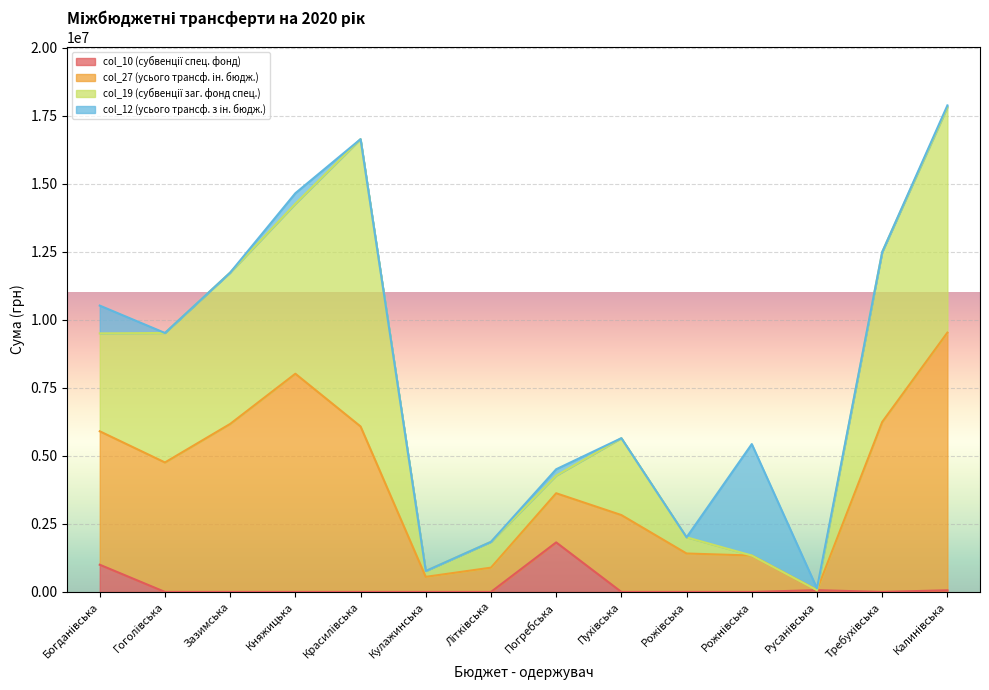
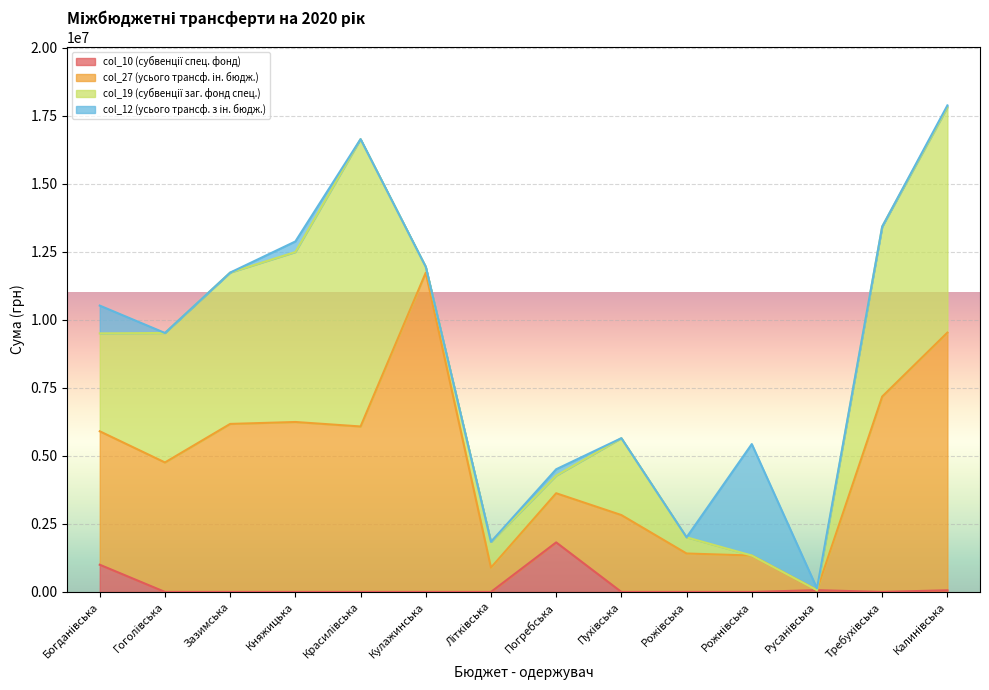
col_27 (усього трансф. ін. бюдж.), Княжицька: 8000000 -> 6200000
col_27 (усього трансф. ін. бюдж.), Кулажинська: 600000 -> 11700000
col_27 (усього трансф. ін. бюдж.), Требухівська: 6200000 -> 7200000
